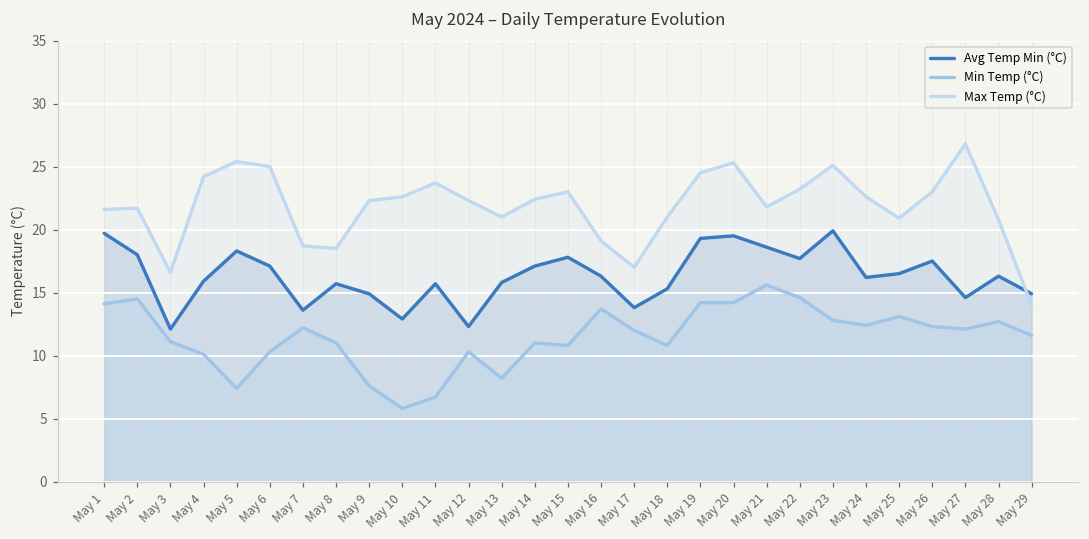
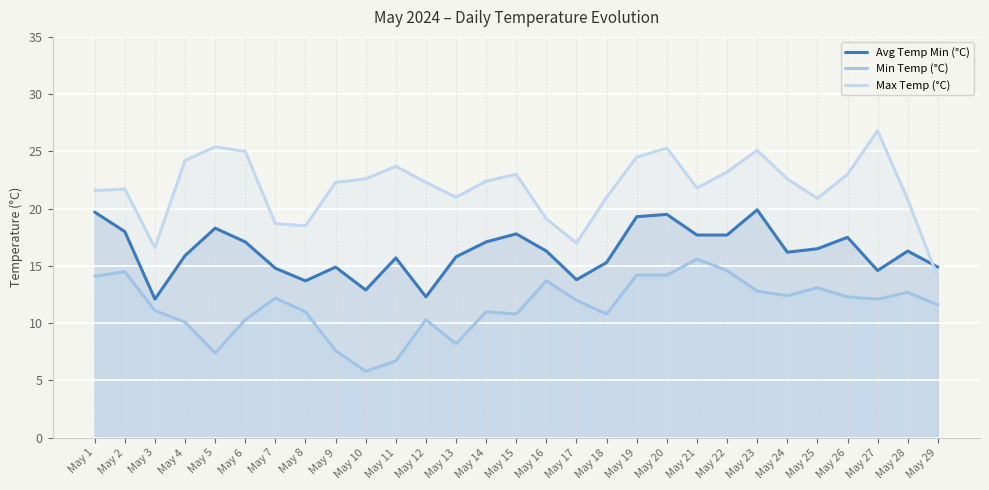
Avg Temp Min (°C), May 7: 13.6 -> 14.8
Avg Temp Min (°C), May 8: 15.7 -> 13.7
Avg Temp Min (°C), May 21: 18.6 -> 17.7
